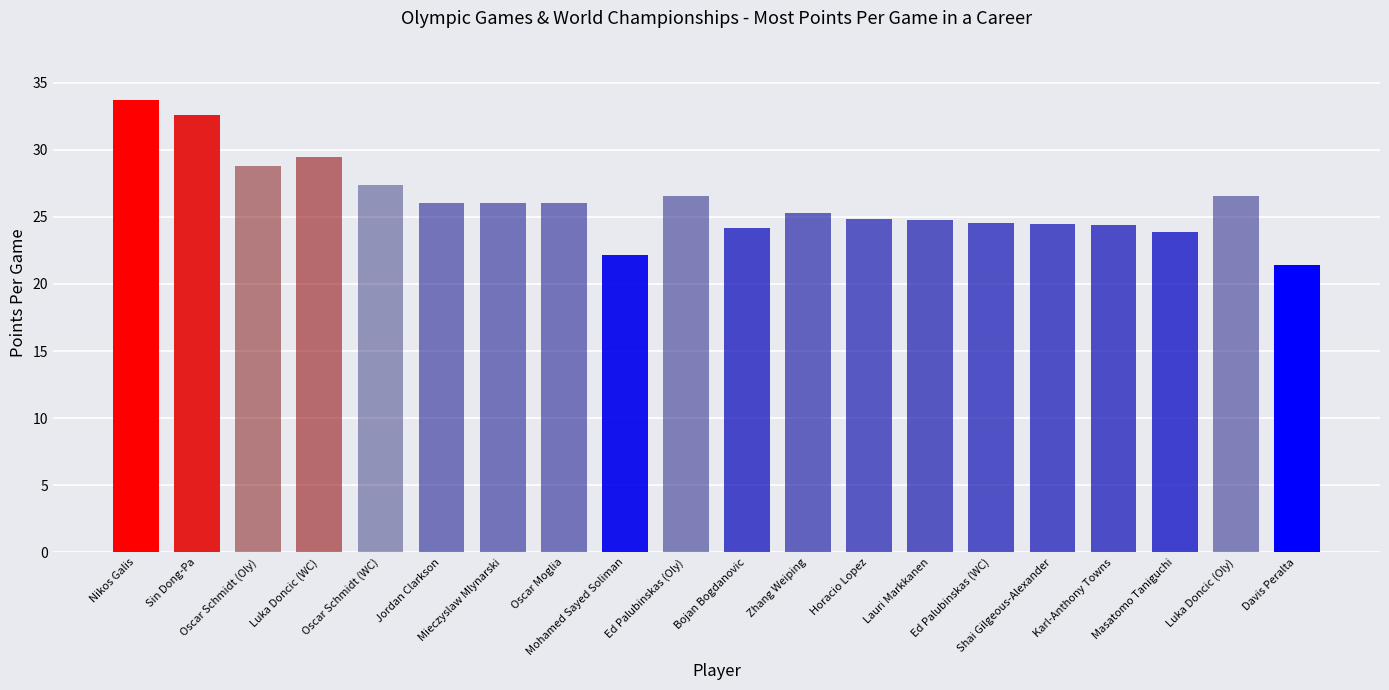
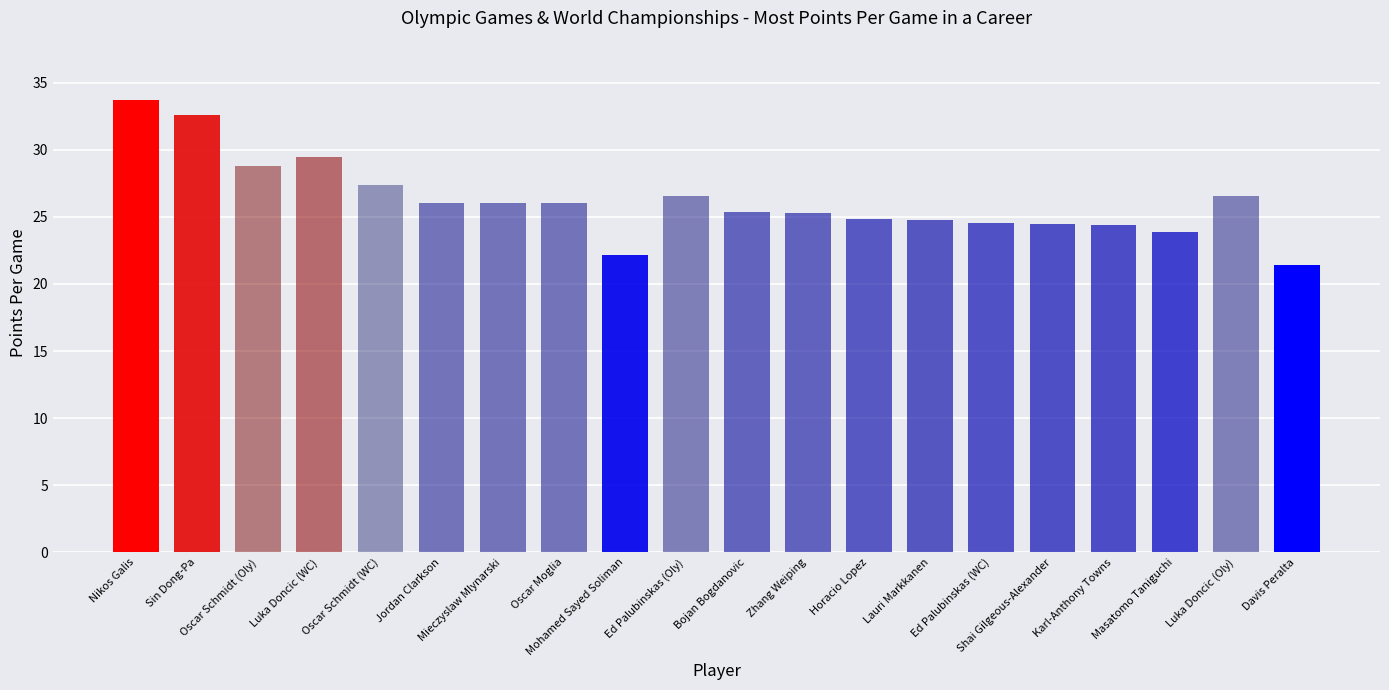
Bojan Bogdanovic: 24.2 -> 25.3
